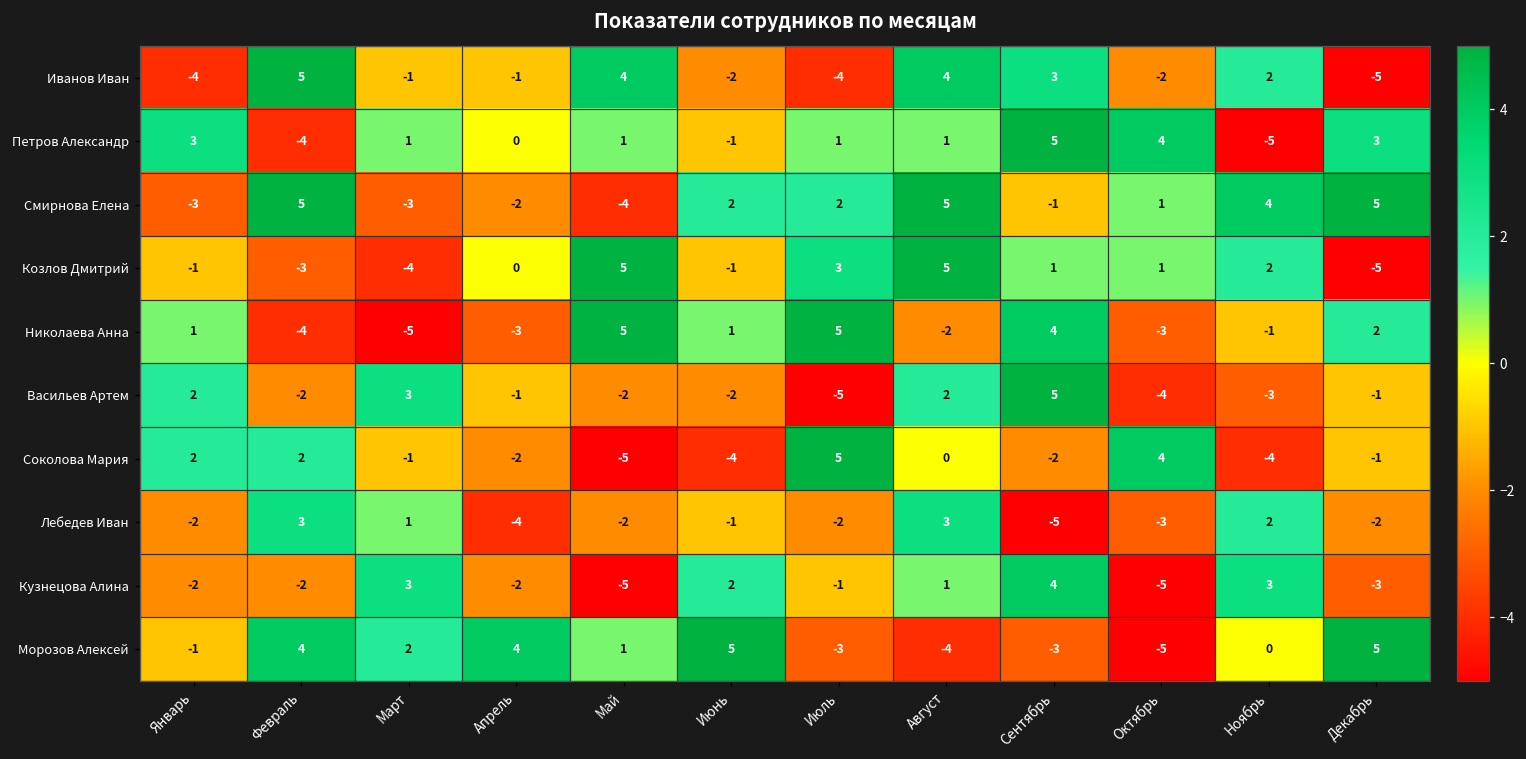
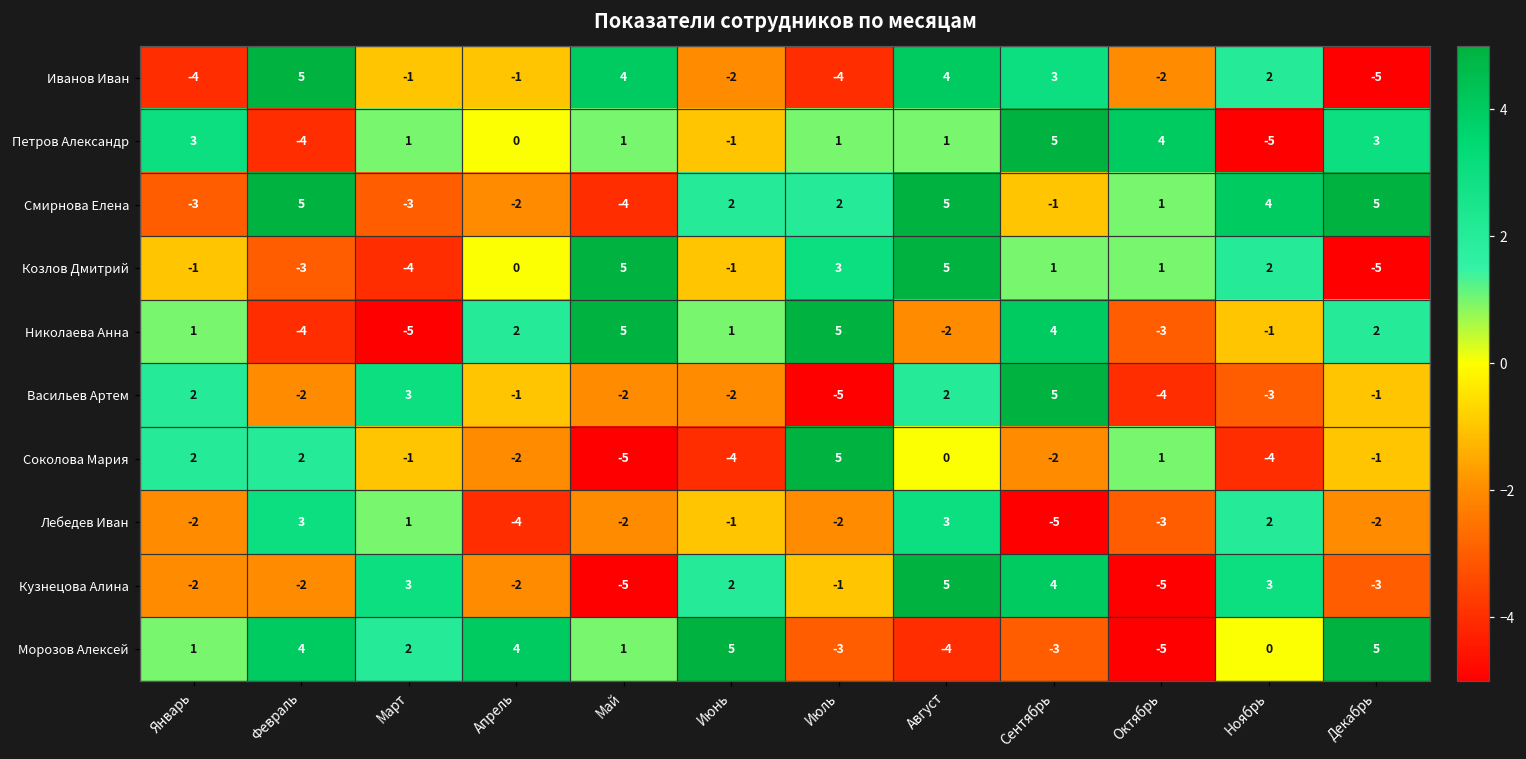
Николаева Анна, Апрель: -3 -> 2
Соколова Мария, Октябрь: 4 -> 1
Кузнецова Алина, Август: 1 -> 5
Морозов Алексей, Январь: -1 -> 1
